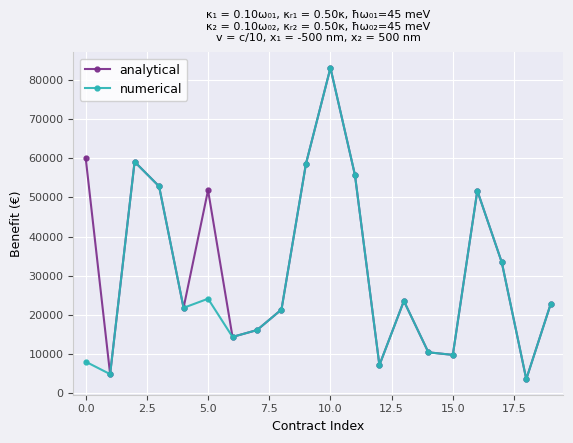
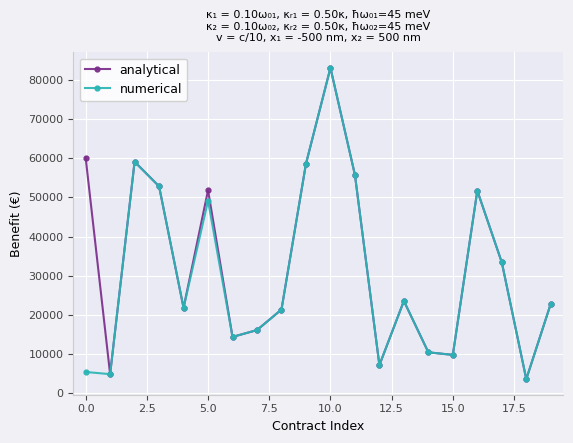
numerical, 0.0: 8000 -> 5000
numerical, 5.0: 24000 -> 49000
